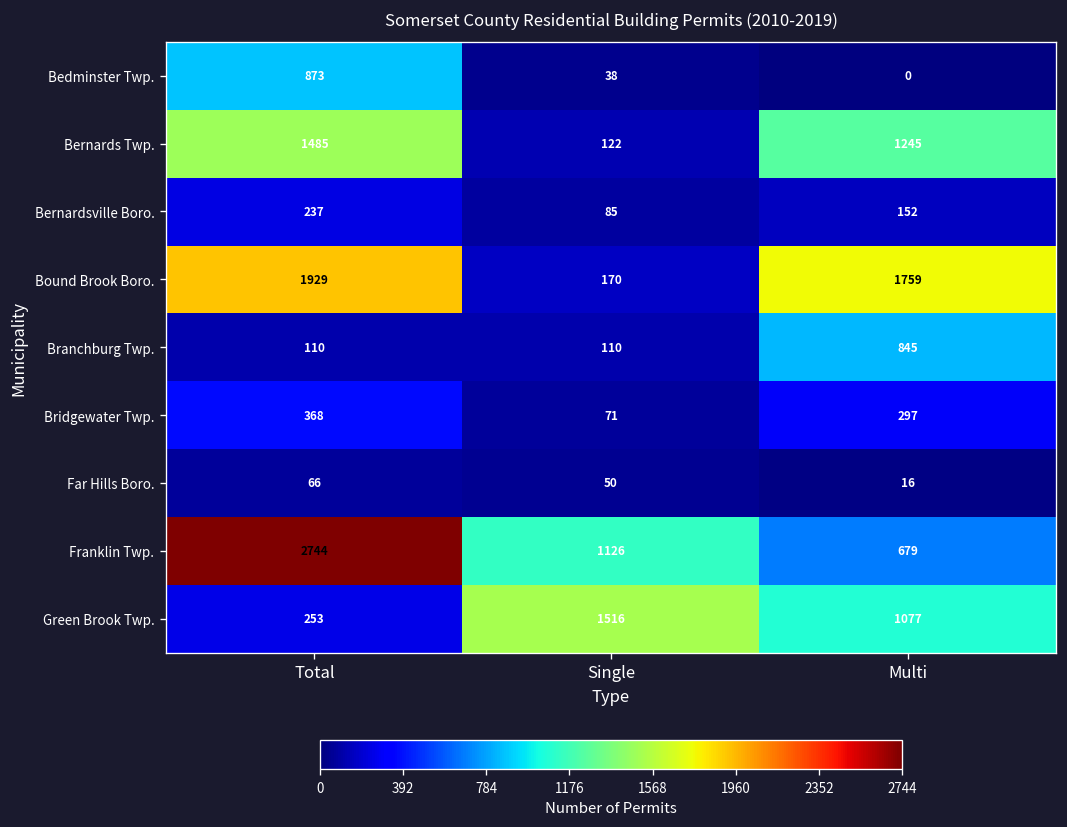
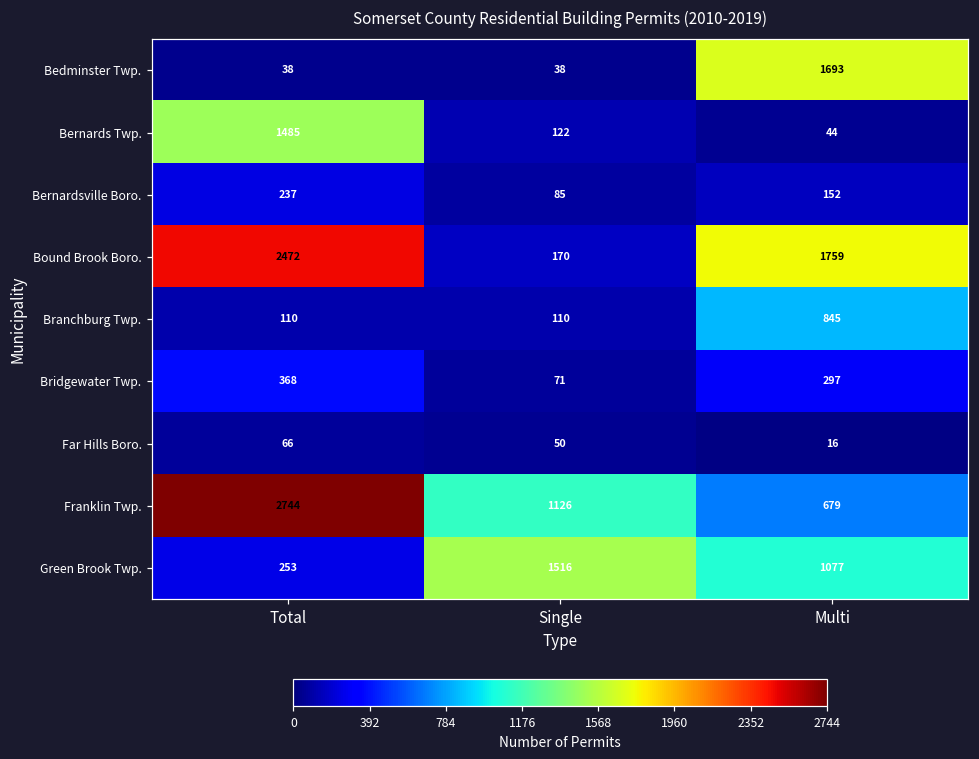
Bedminster Twp., Total: 873 -> 38
Bedminster Twp., Multi: 0 -> 1693
Bernards Twp., Multi: 1245 -> 44
Bound Brook Boro., Total: 1929 -> 2472
